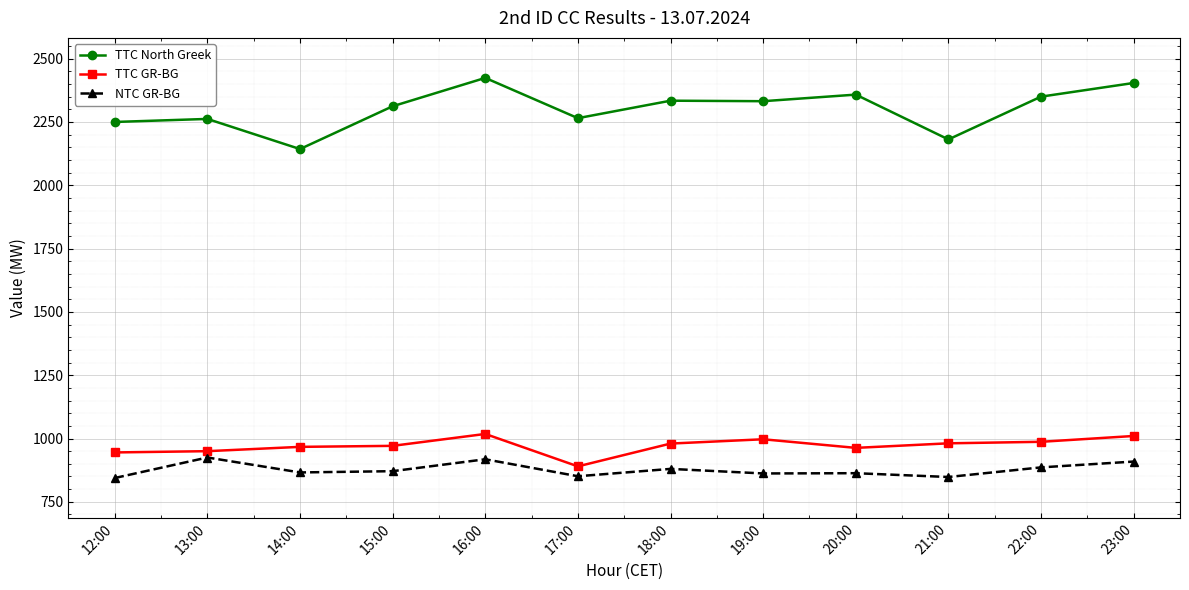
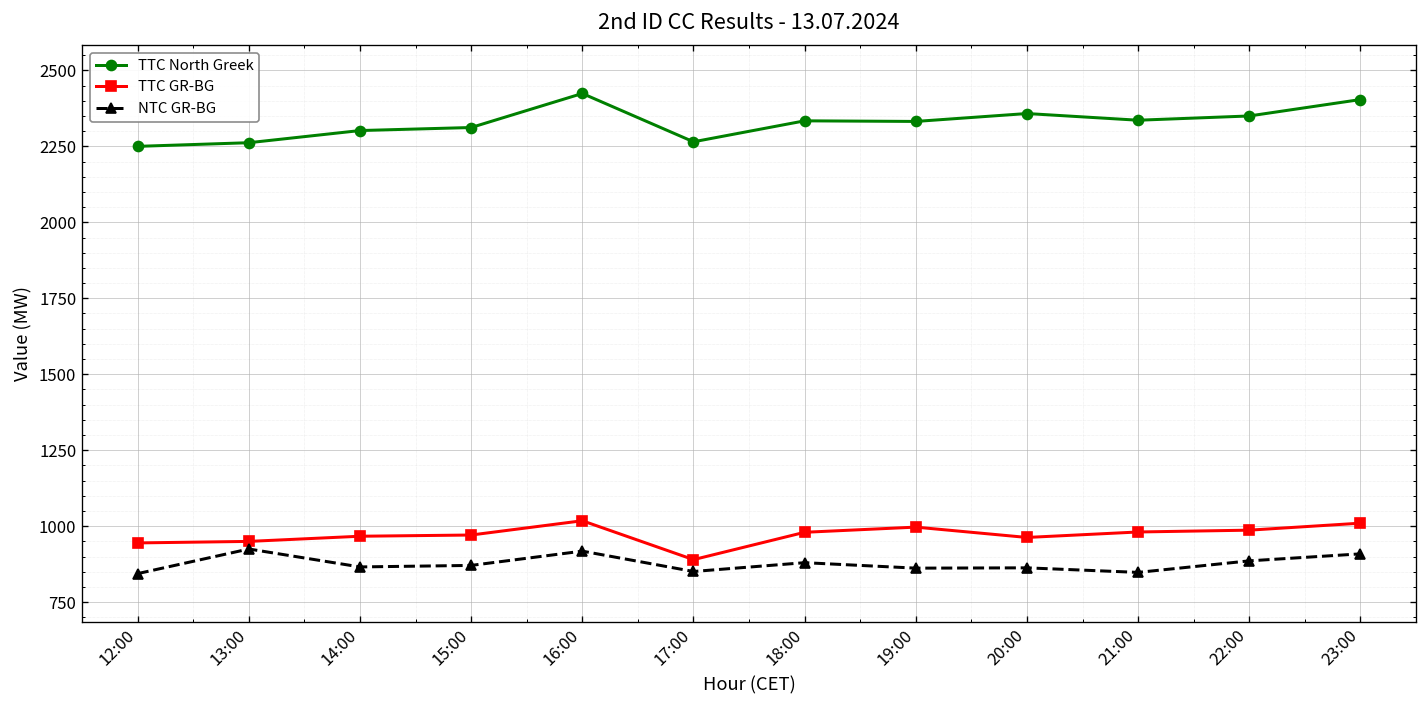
TTC North Greek, 14:00: 2140 -> 2300
TTC North Greek, 21:00: 2180 -> 2340
